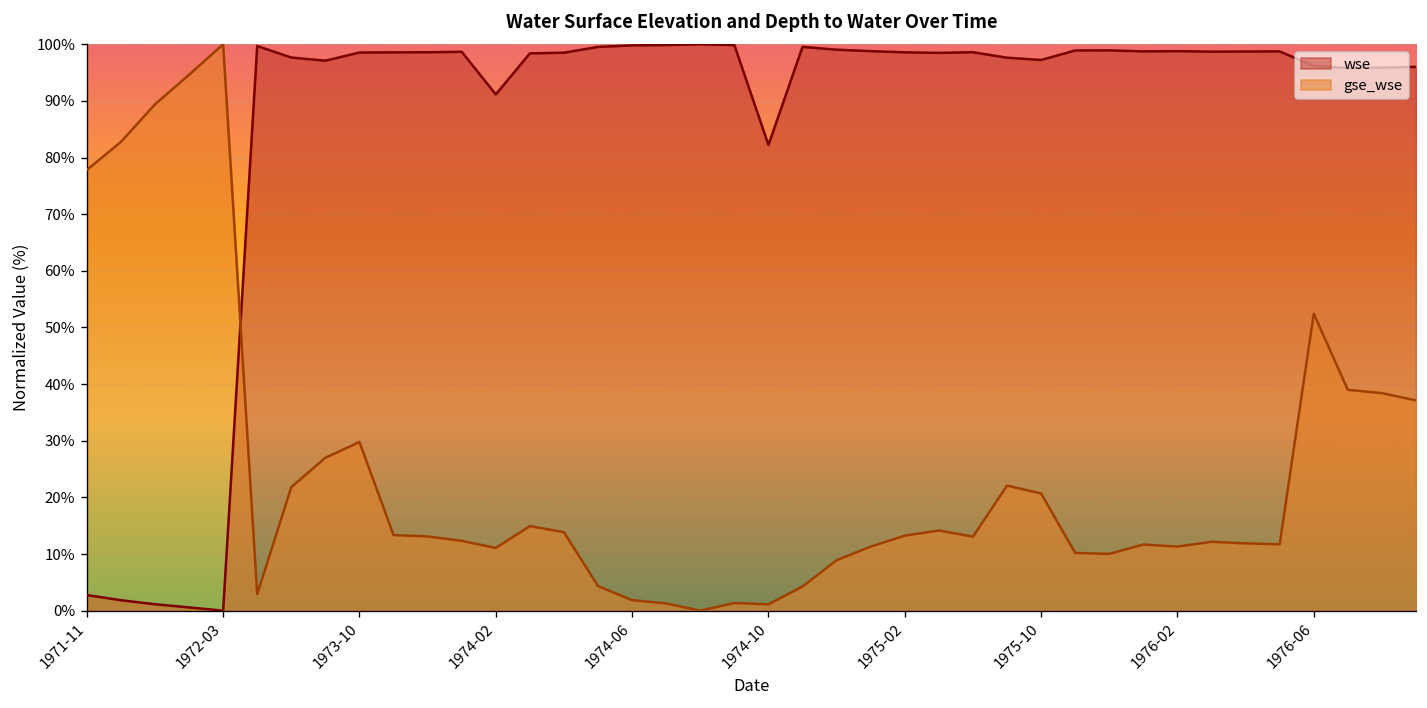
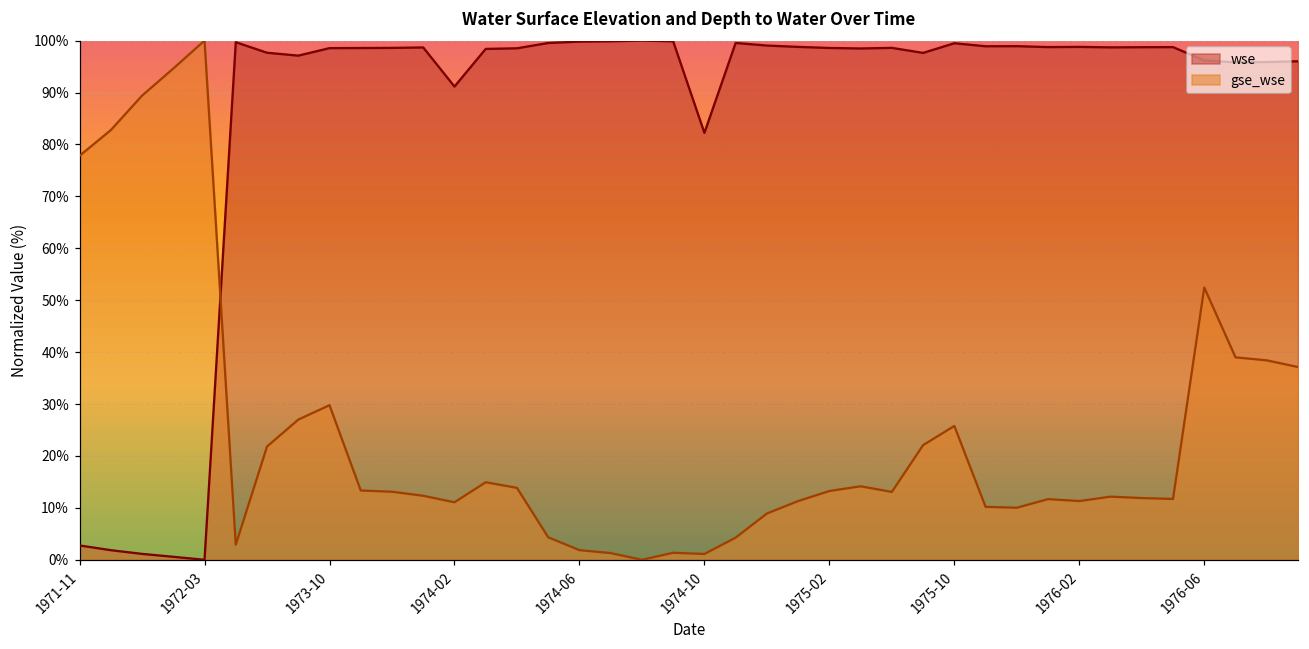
wse, 1975-10: 97% -> 99%
gse_wse, 1975-10: 21% -> 26%
